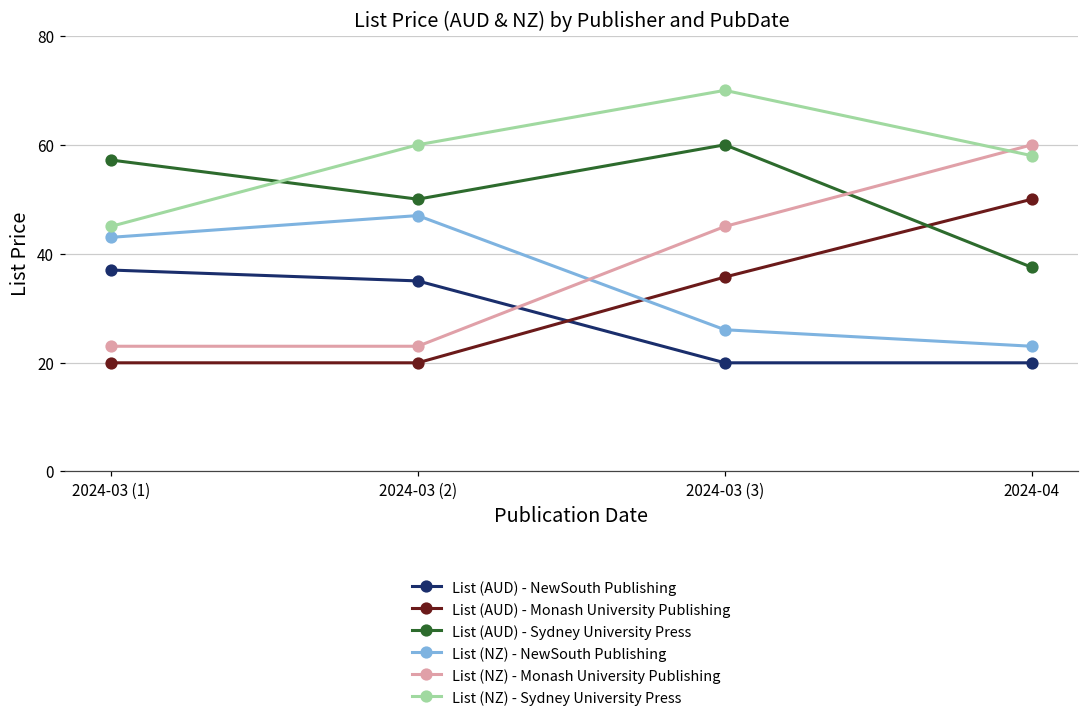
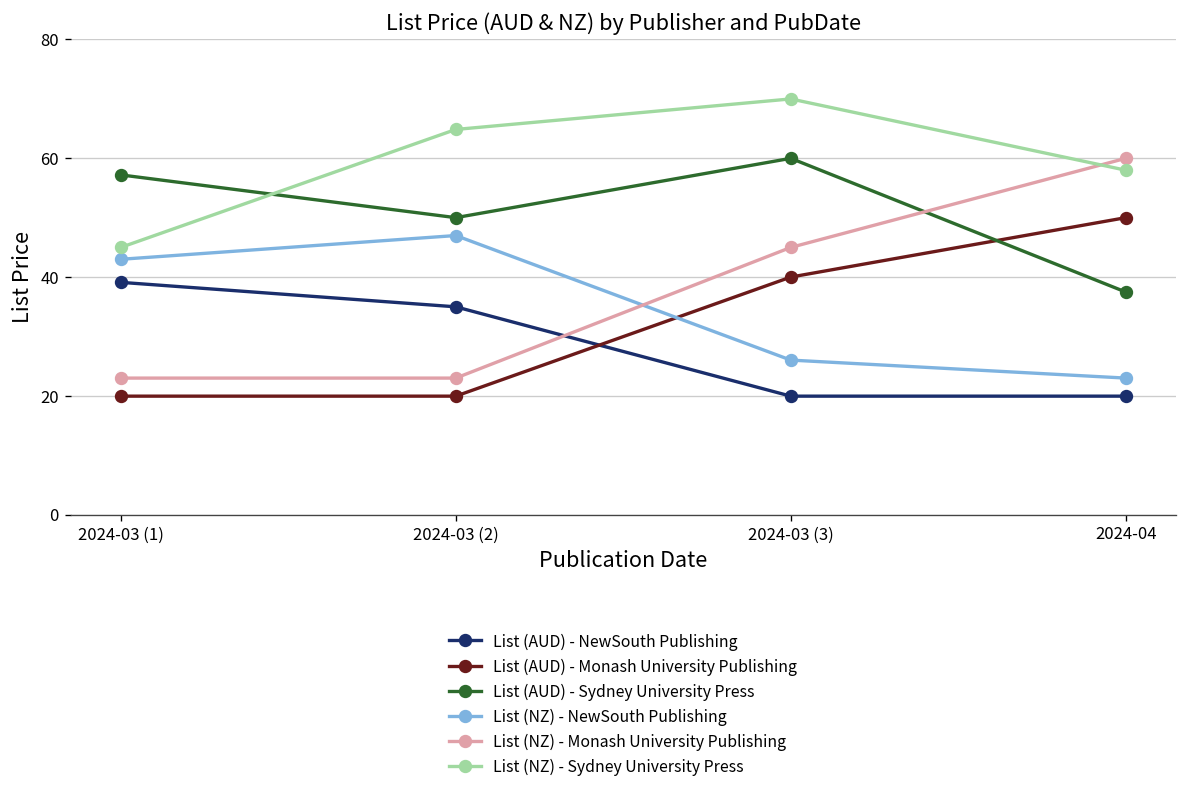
List (AUD) - NewSouth Publishing, 2024-03 (1): 37 -> 39
List (NZ) - Sydney University Press, 2024-03 (2): 60 -> 65
List (AUD) - Monash University Publishing, 2024-03 (3): 36 -> 40
